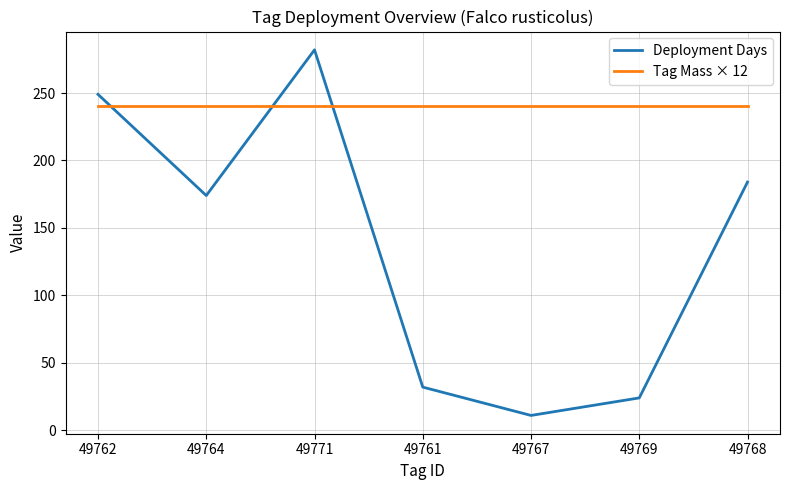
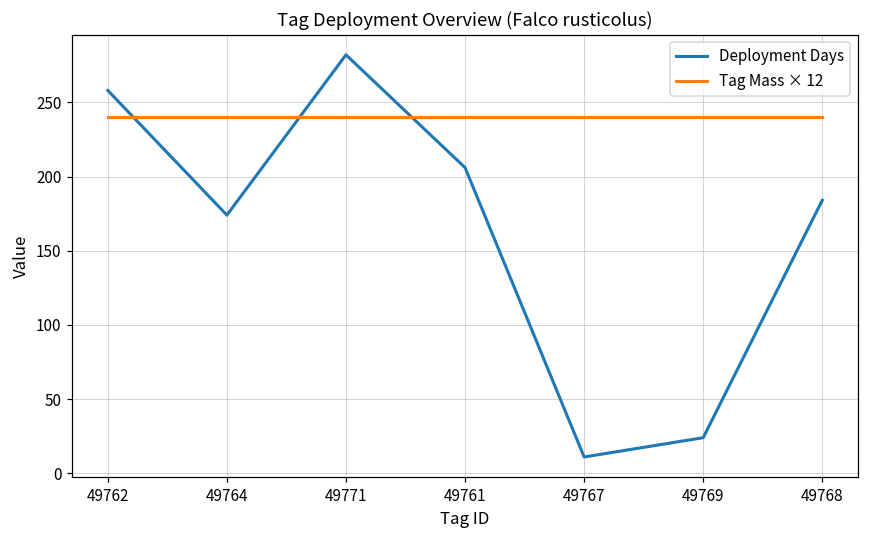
Deployment Days, 49762: 249 -> 258
Deployment Days, 49761: 32 -> 206
